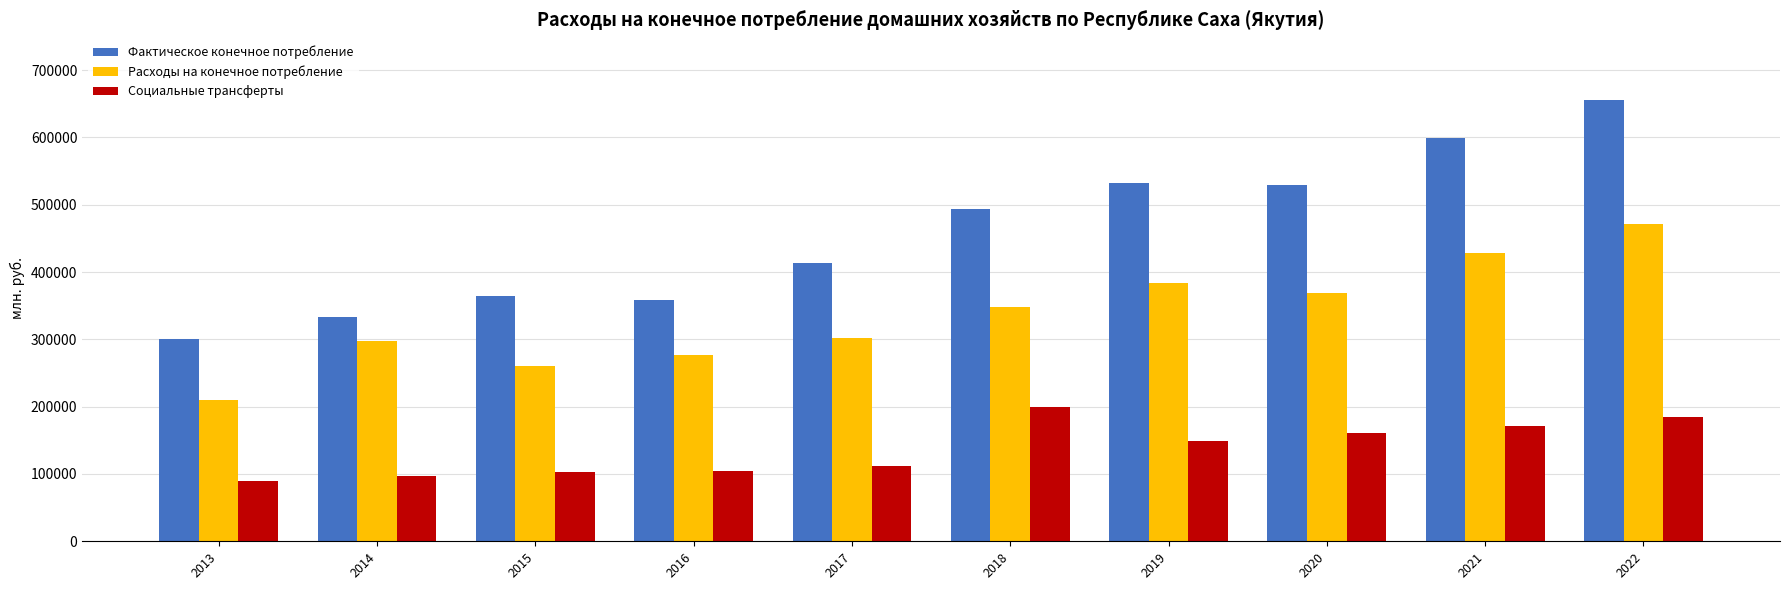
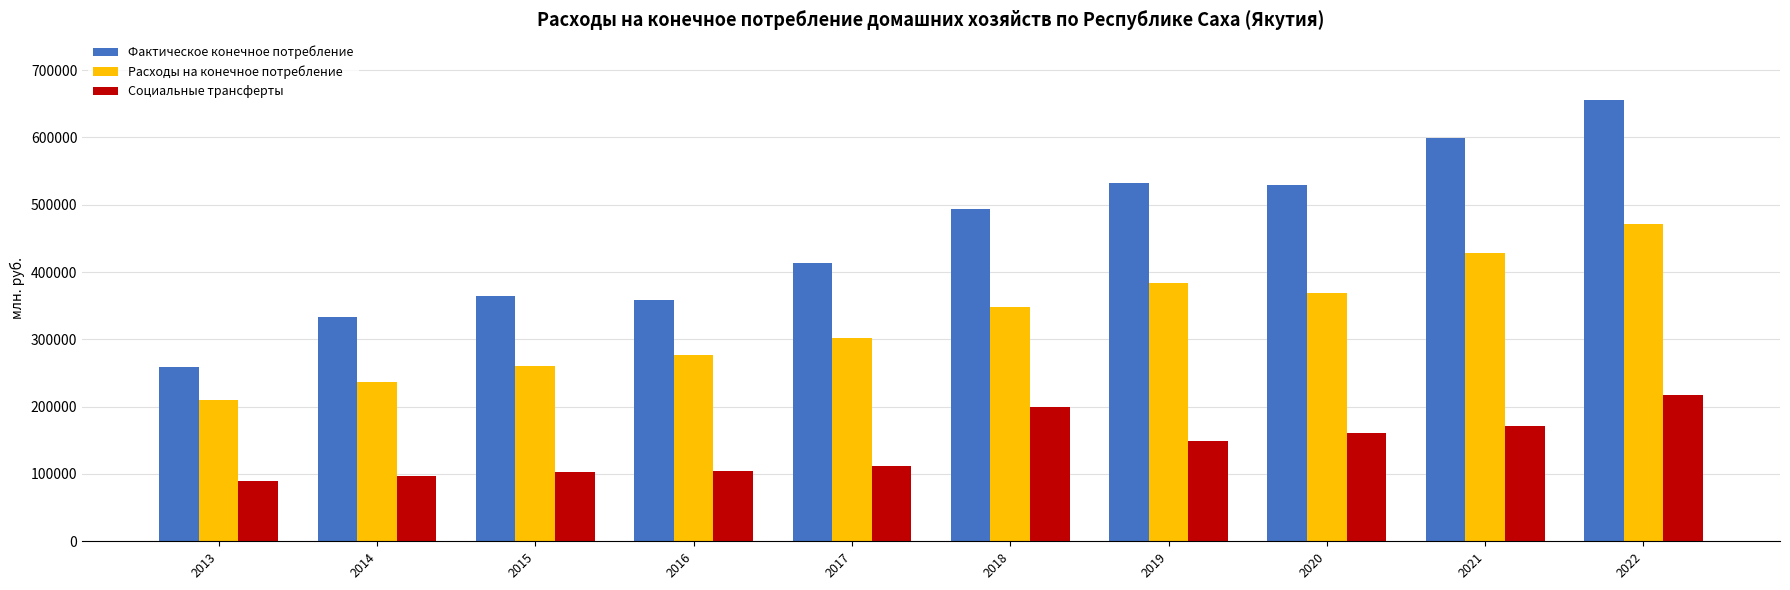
Фактическое конечное потребление, 2013: 300000 -> 260000
Расходы на конечное потребление, 2014: 300000 -> 240000
Социальные трансферты, 2022: 180000 -> 220000
